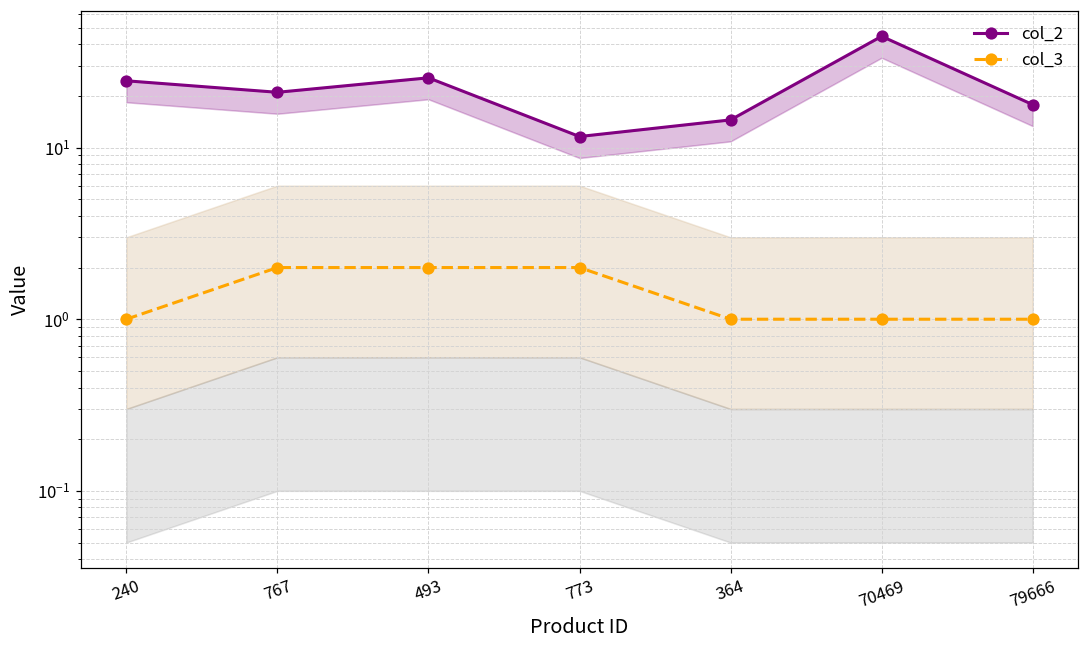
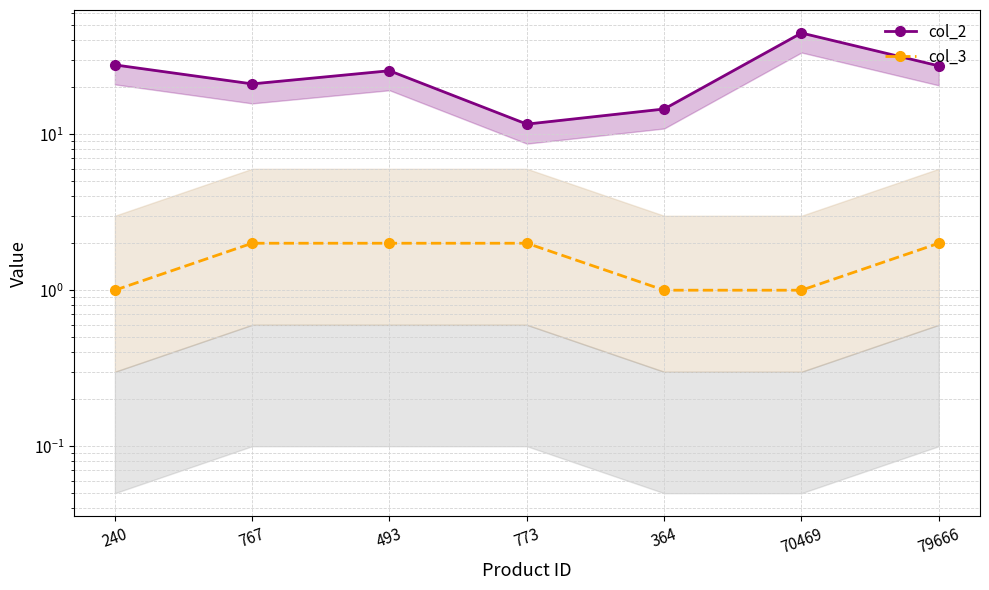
col_2, 240: 25 -> 28
col_2, 79666: 18 -> 27
col_3, 79666: 1 -> 2
